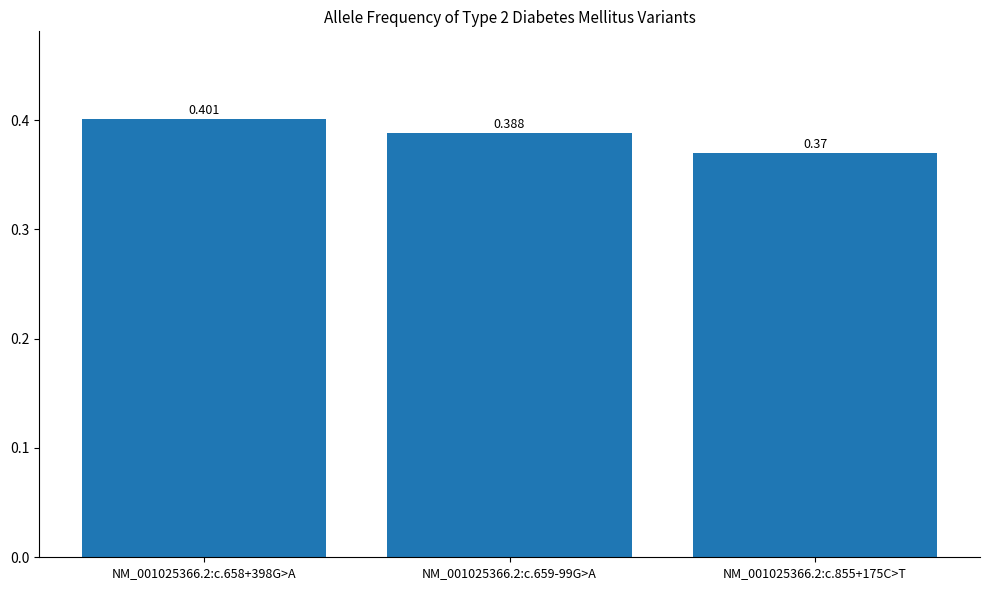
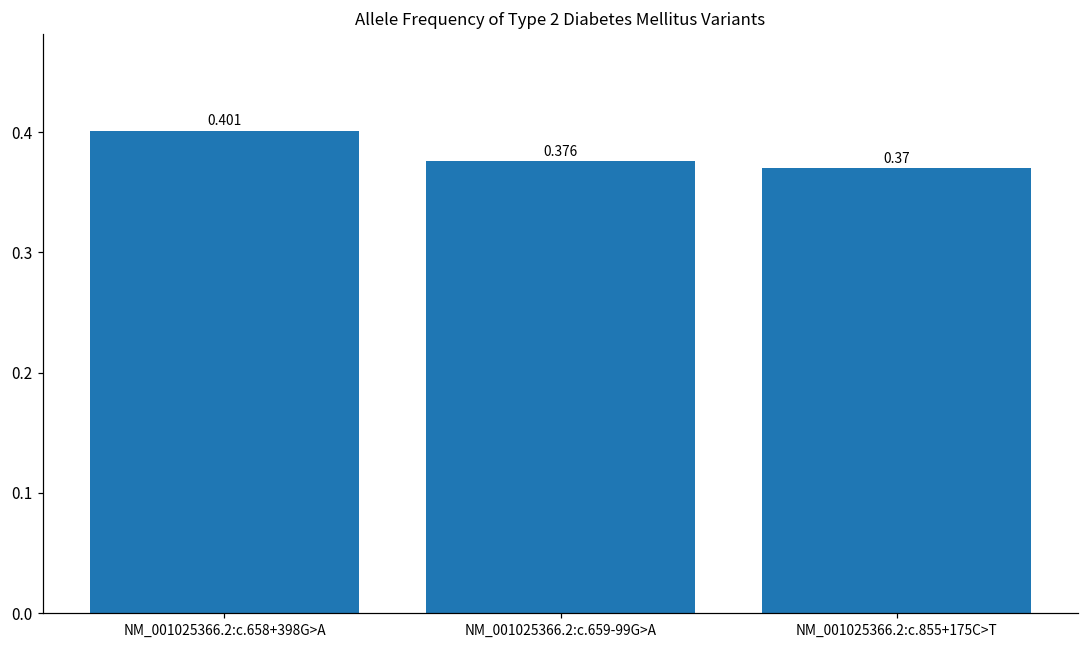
NM_001025366.2:c.659-99G>A: 0.388 -> 0.376
